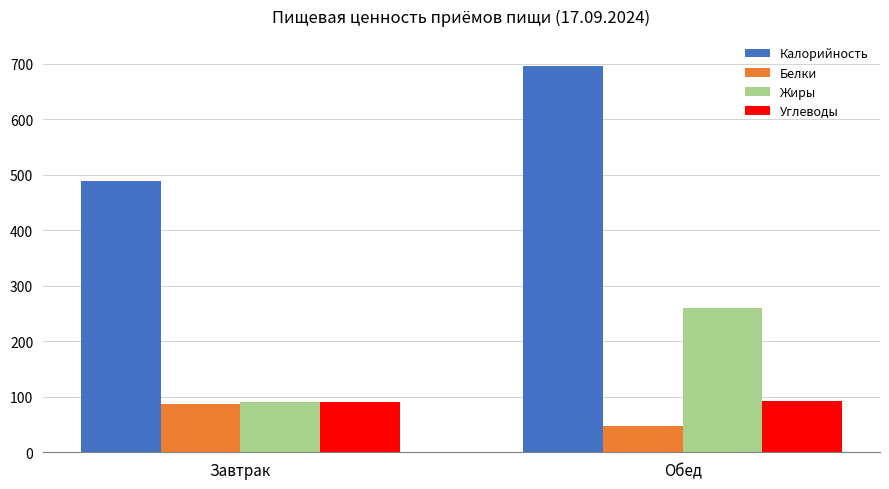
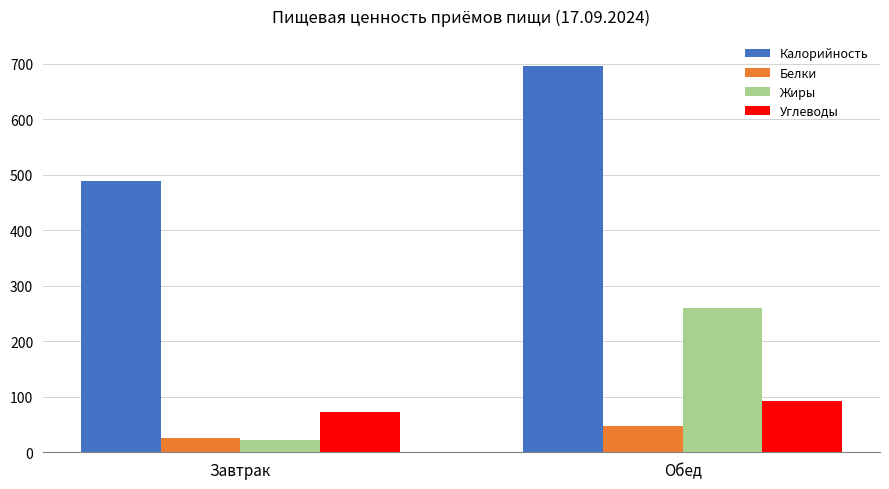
Белки, Завтрак: 90 -> 30
Жиры, Завтрак: 90 -> 20
Углеводы, Завтрак: 90 -> 70
